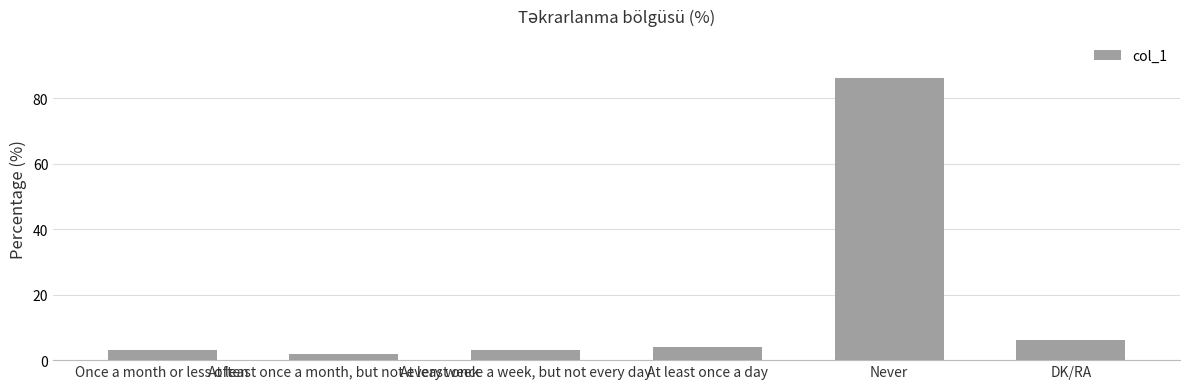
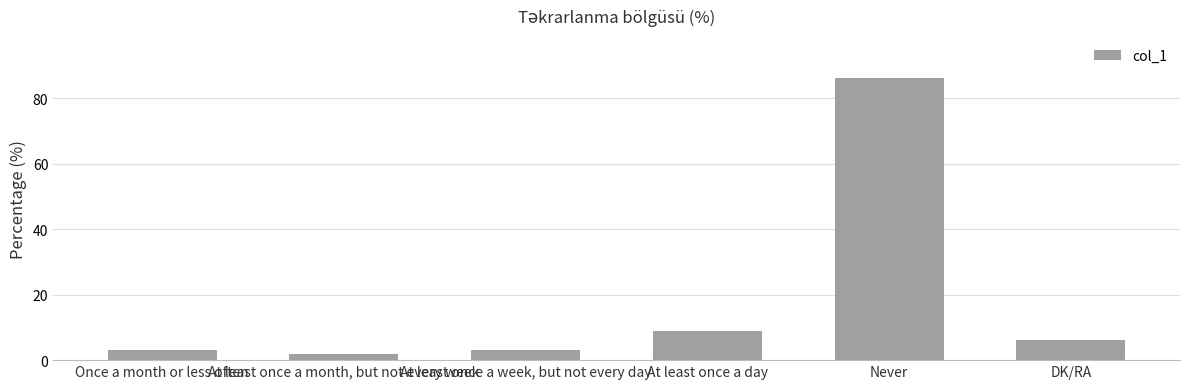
At least once a day: 4 -> 9
